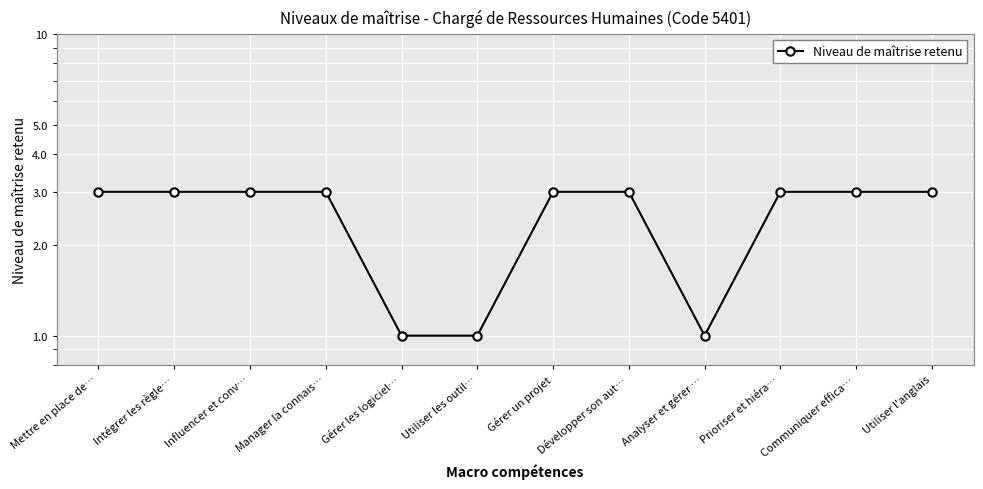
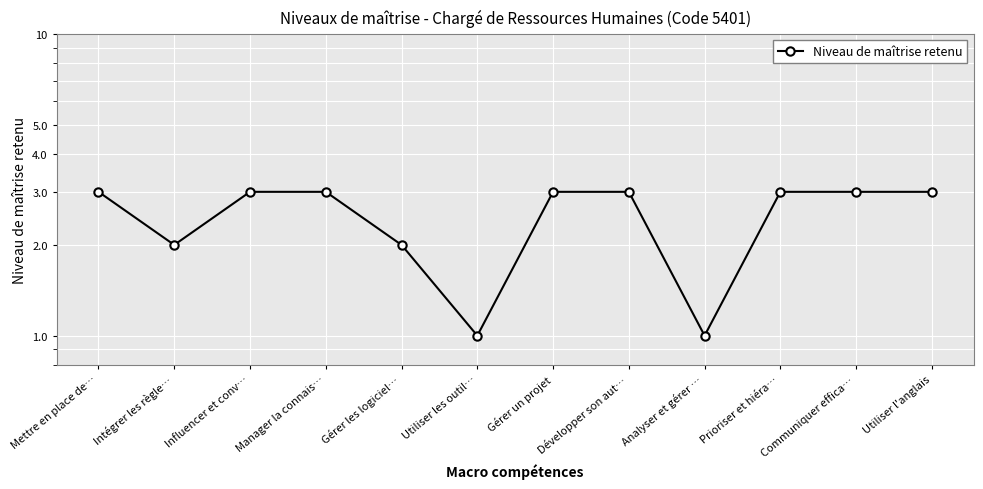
Intégrer les règle…: 3 -> 2
Gérer les logiciel…: 1 -> 2
